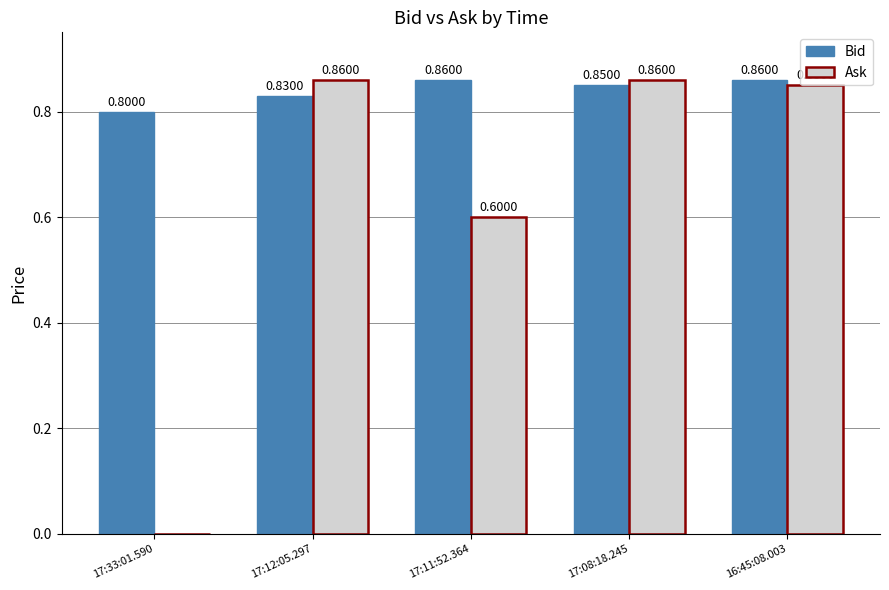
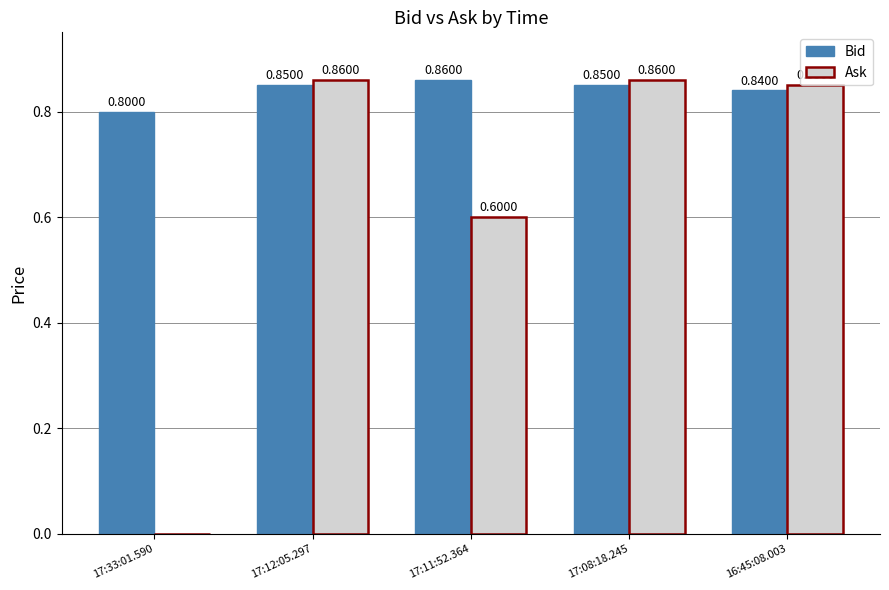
Bid, 17:12:05.297: 0.8300 -> 0.8500
Bid, 16:45:08.003: 0.8600 -> 0.8400
